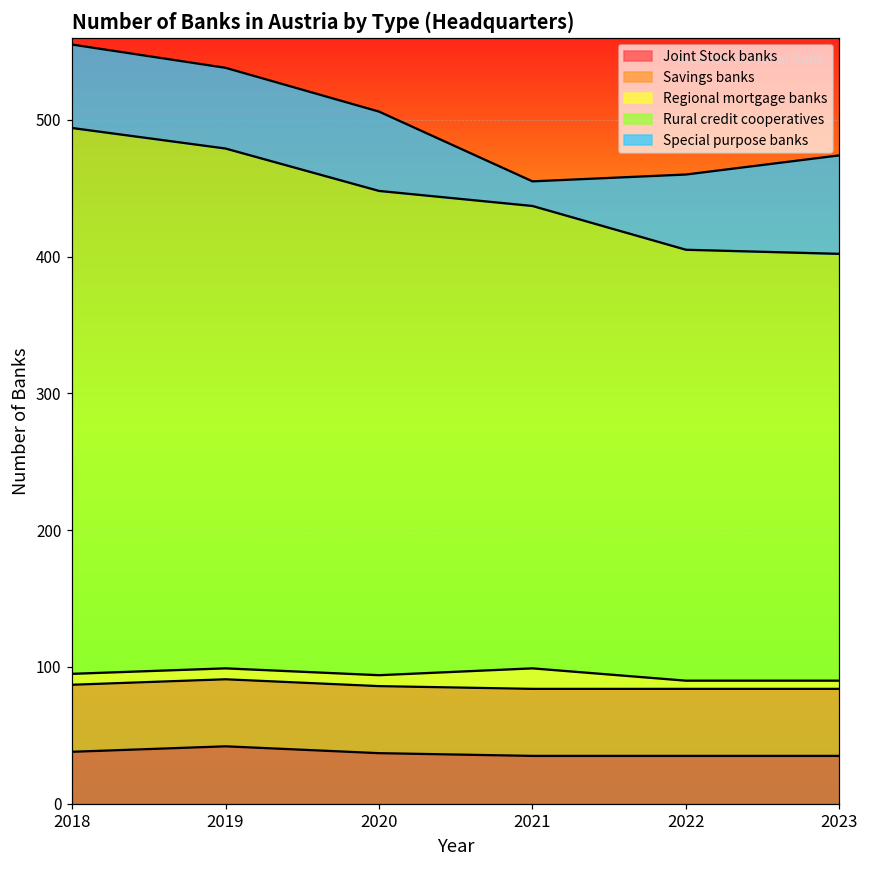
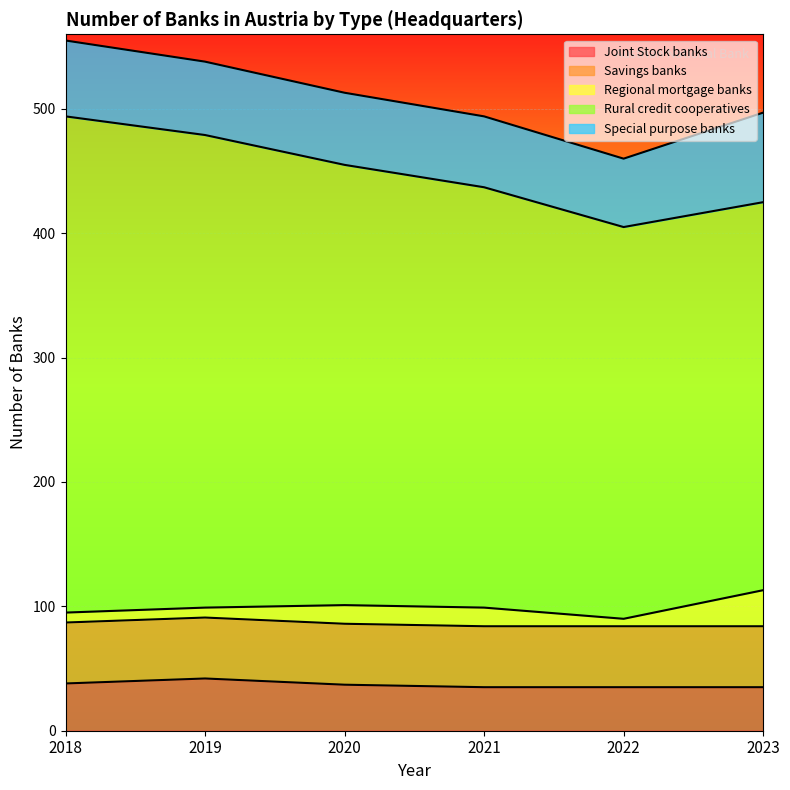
Regional mortgage banks, 2020: 8 -> 15
Special purpose banks, 2021: 18 -> 57
Regional mortgage banks, 2023: 6 -> 29
